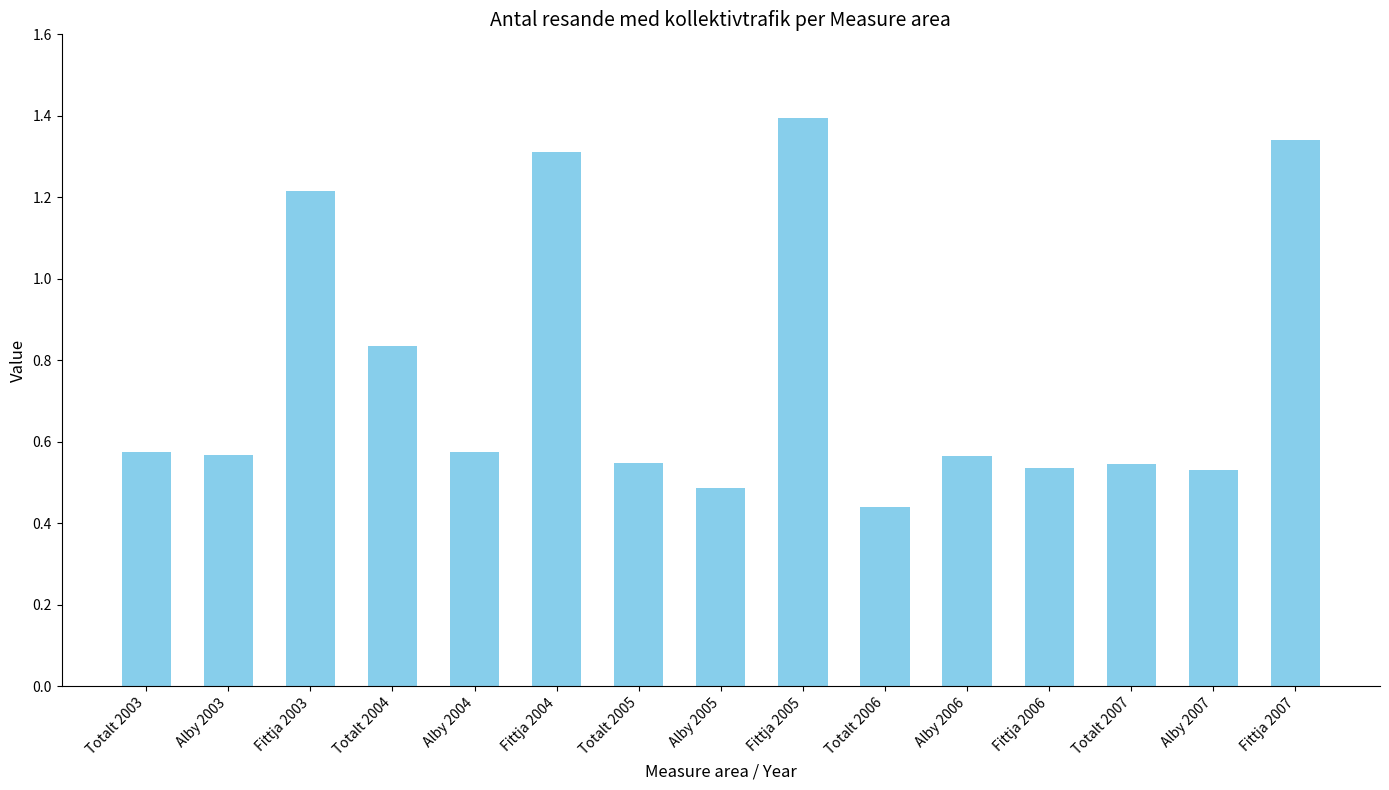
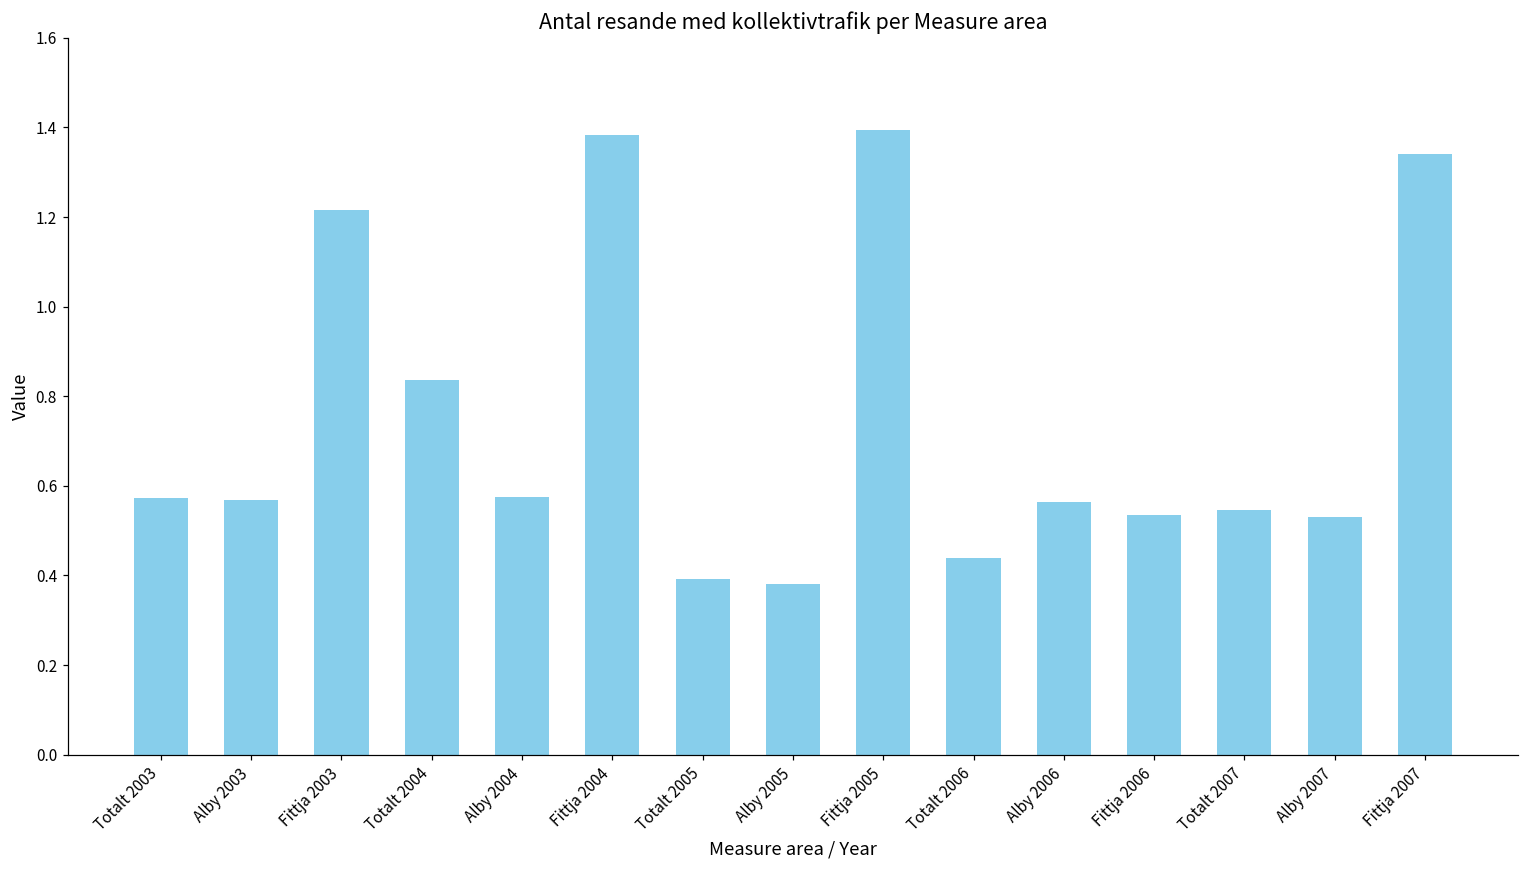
Fittja 2004: 1.31 -> 1.38
Totalt 2005: 0.55 -> 0.39
Alby 2005: 0.49 -> 0.38
